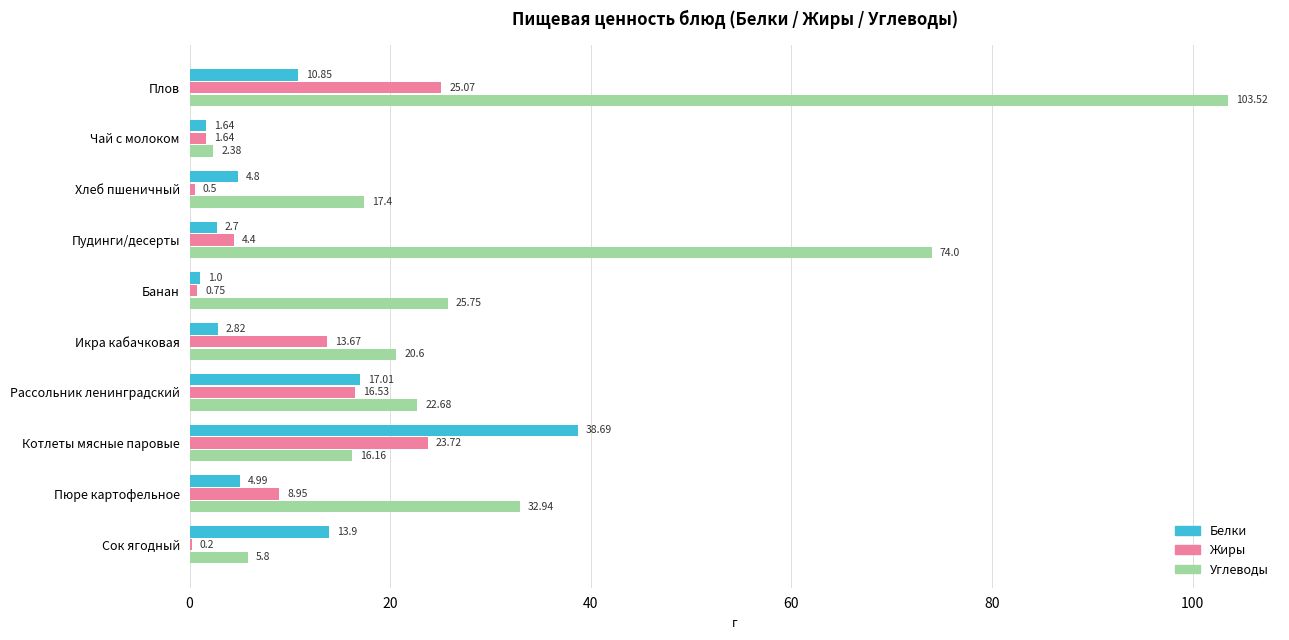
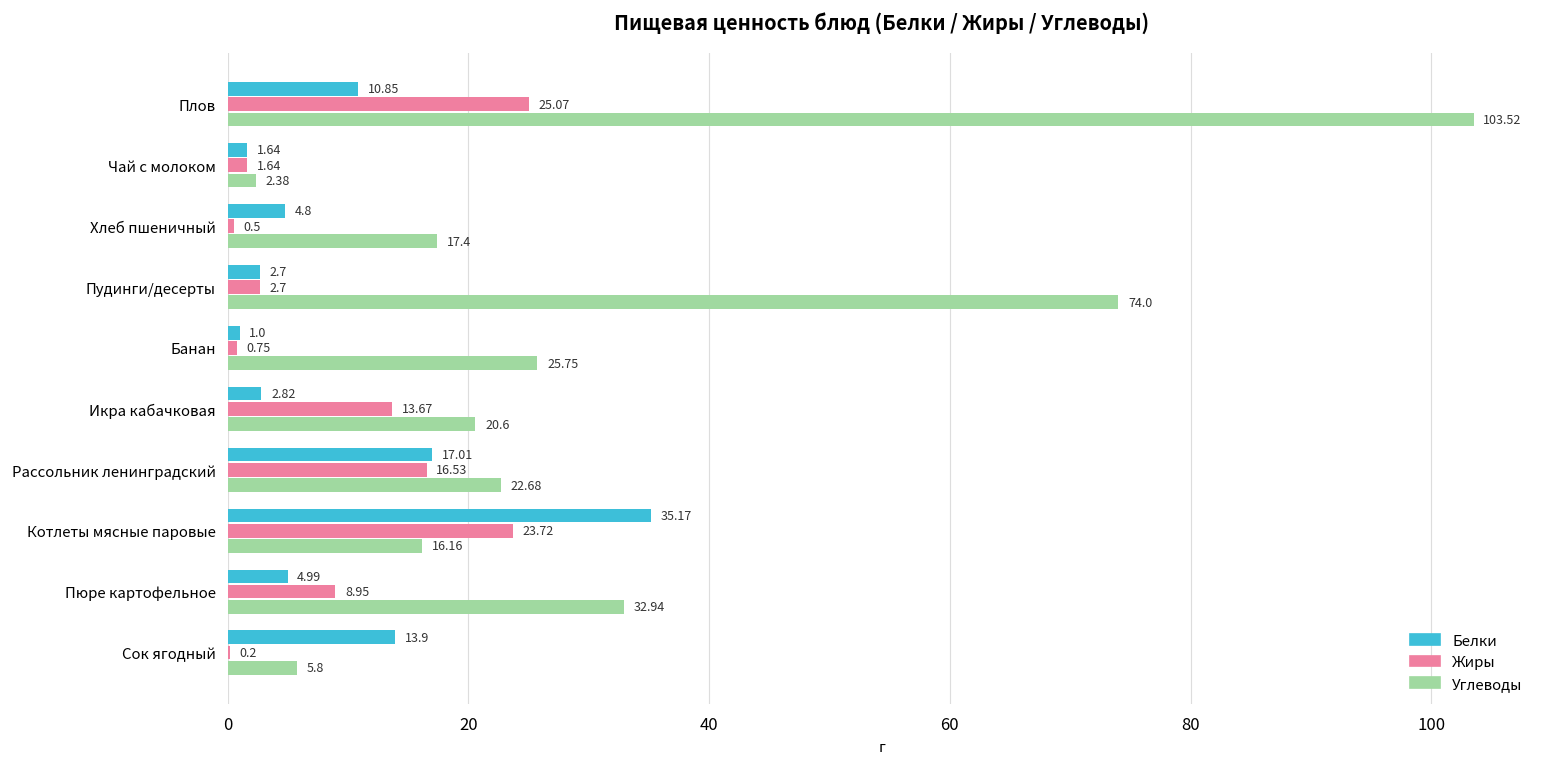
Жиры, Пудинги/десерты: 4.4 -> 2.7
Белки, Котлеты мясные паровые: 38.69 -> 35.17
